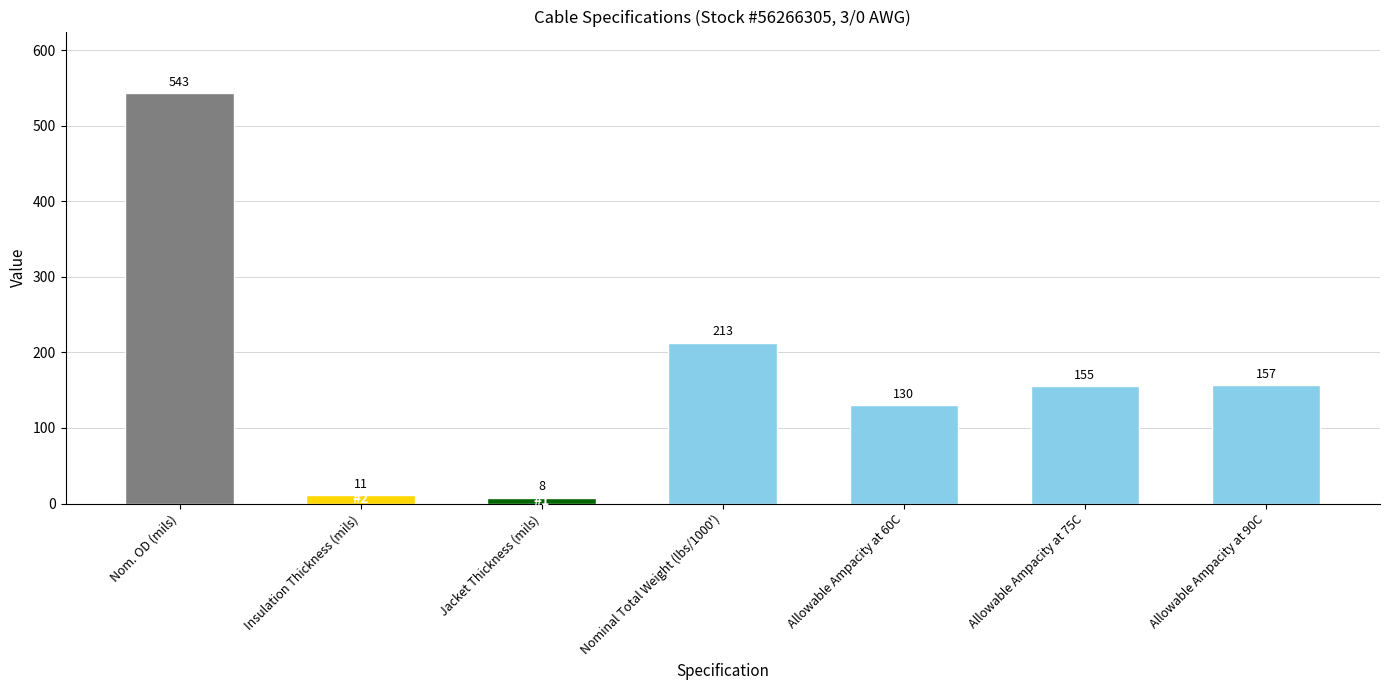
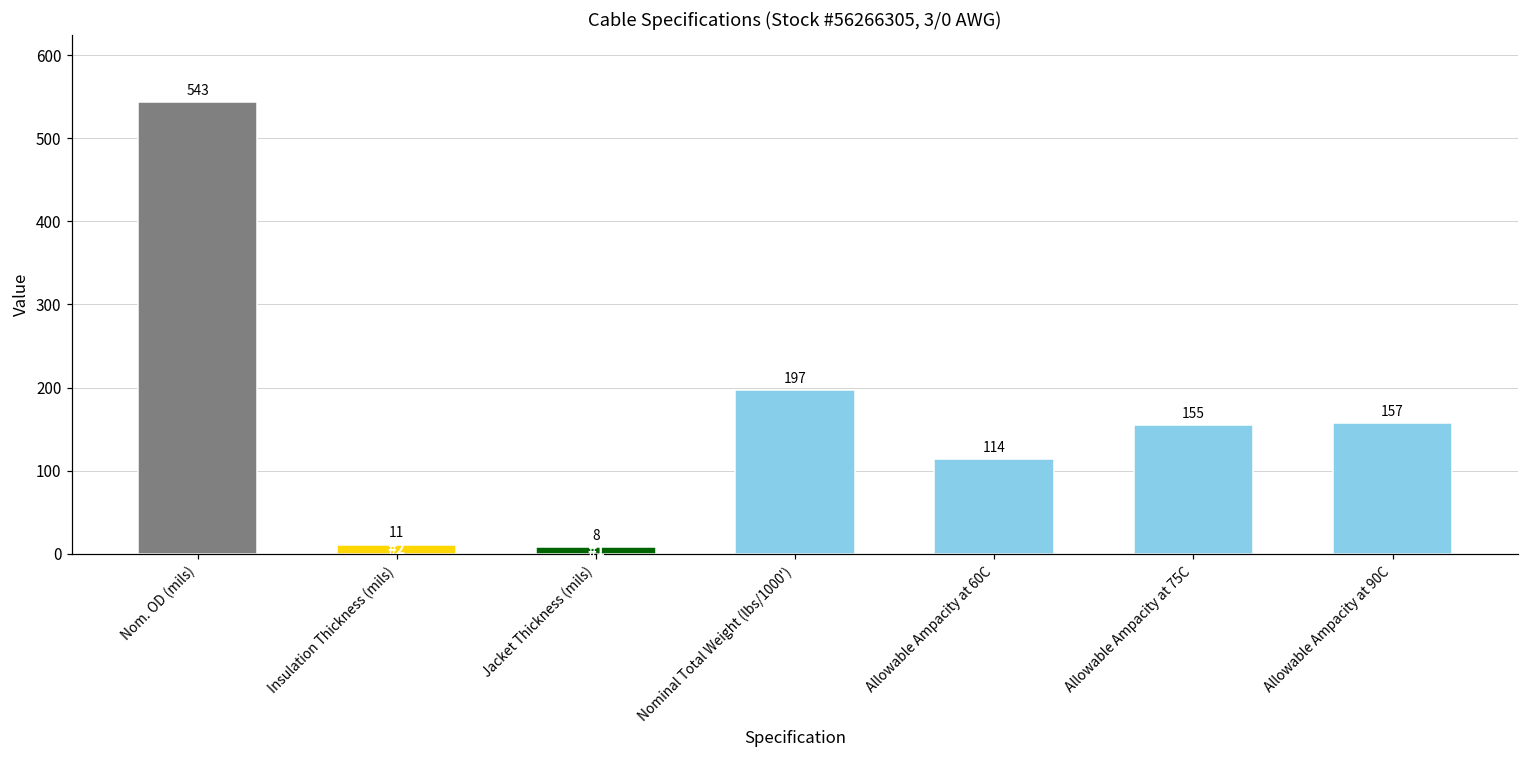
Nominal Total Weight (lbs/1000'): 213 -> 197
Allowable Ampacity at 60C: 130 -> 114
